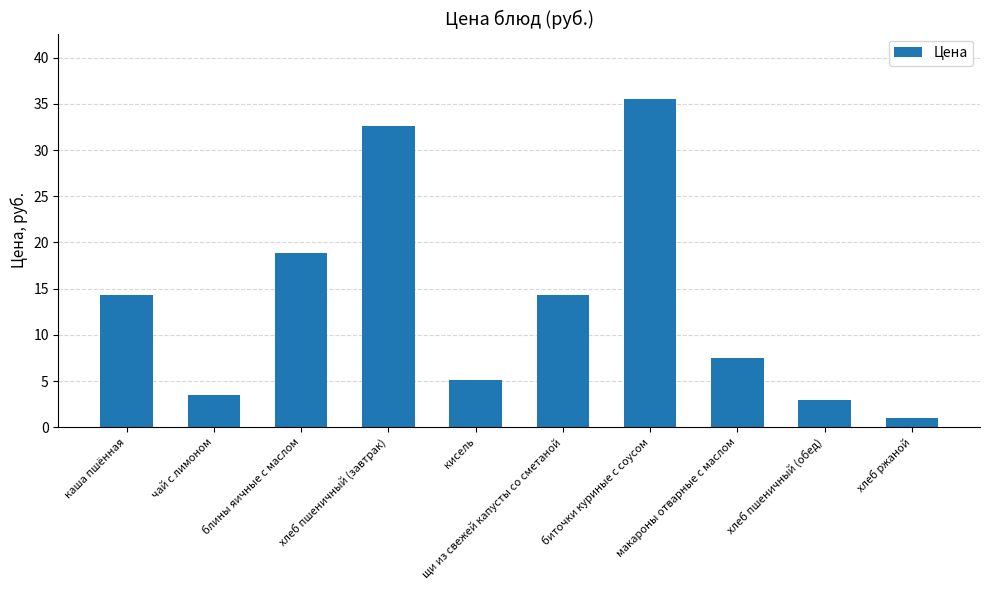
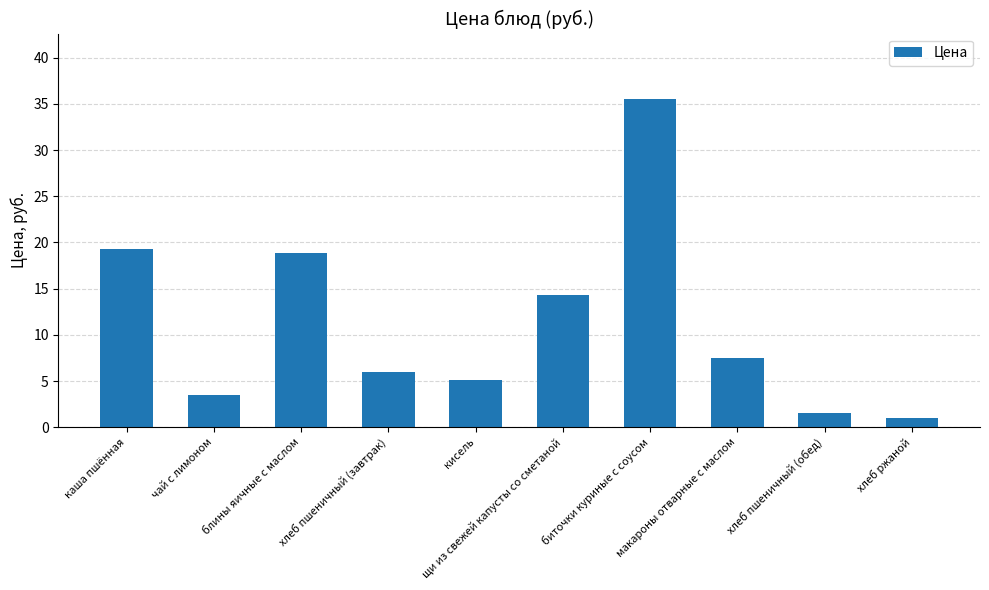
каша пшённая: 14 -> 19
хлеб пшеничный (завтрак): 33 -> 6
хлеб пшеничный (обед): 3 -> 2
